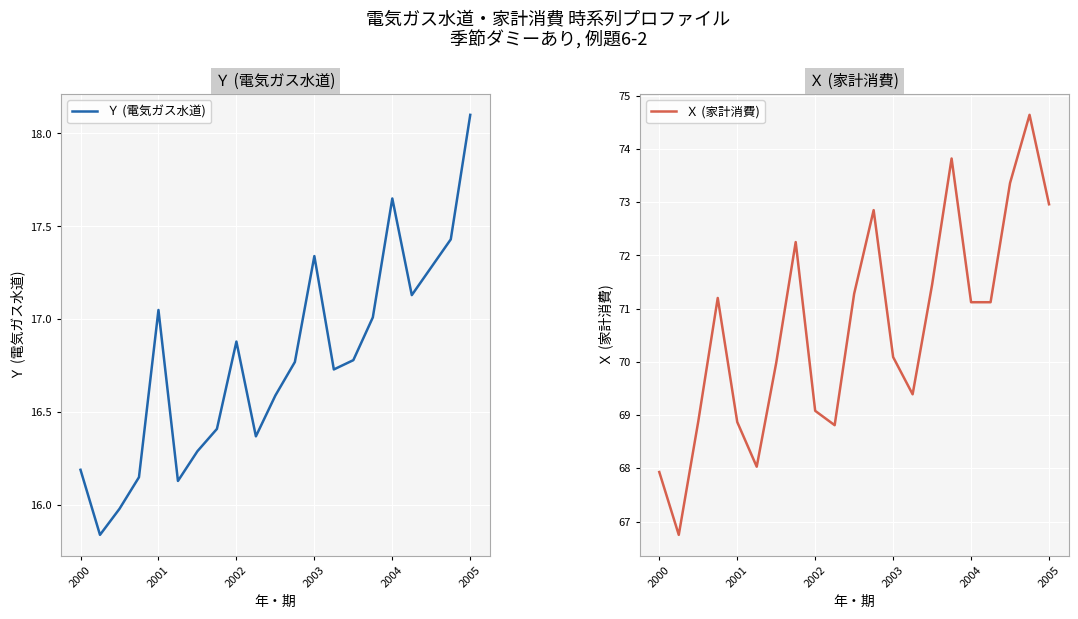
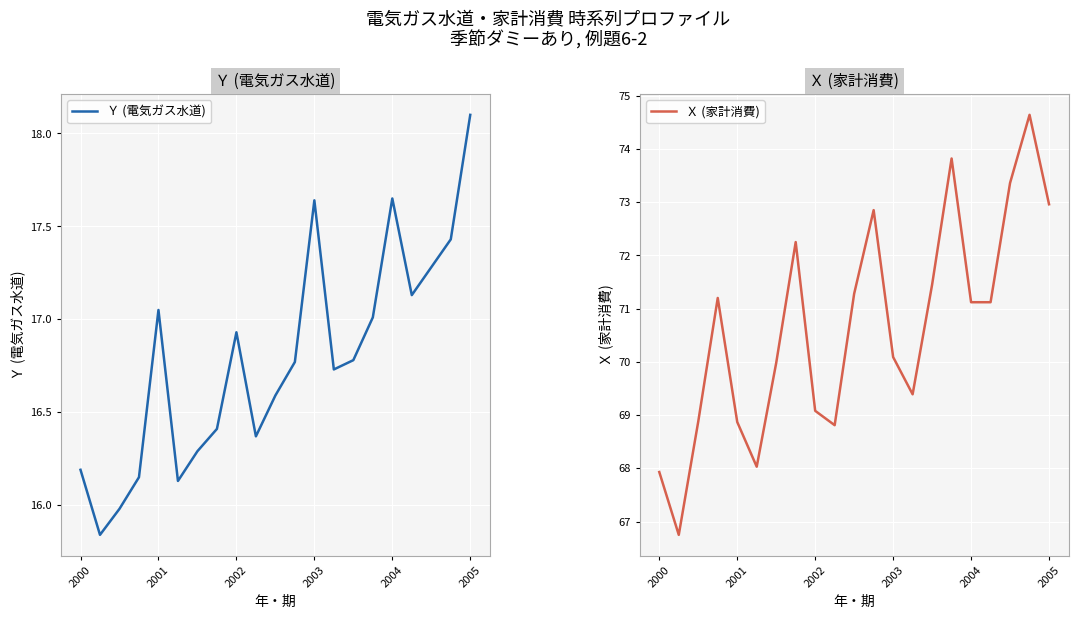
Ｙ (電気ガス水道), 2002: 16.88 -> 16.93
Ｙ (電気ガス水道), 2003: 17.34 -> 17.64
